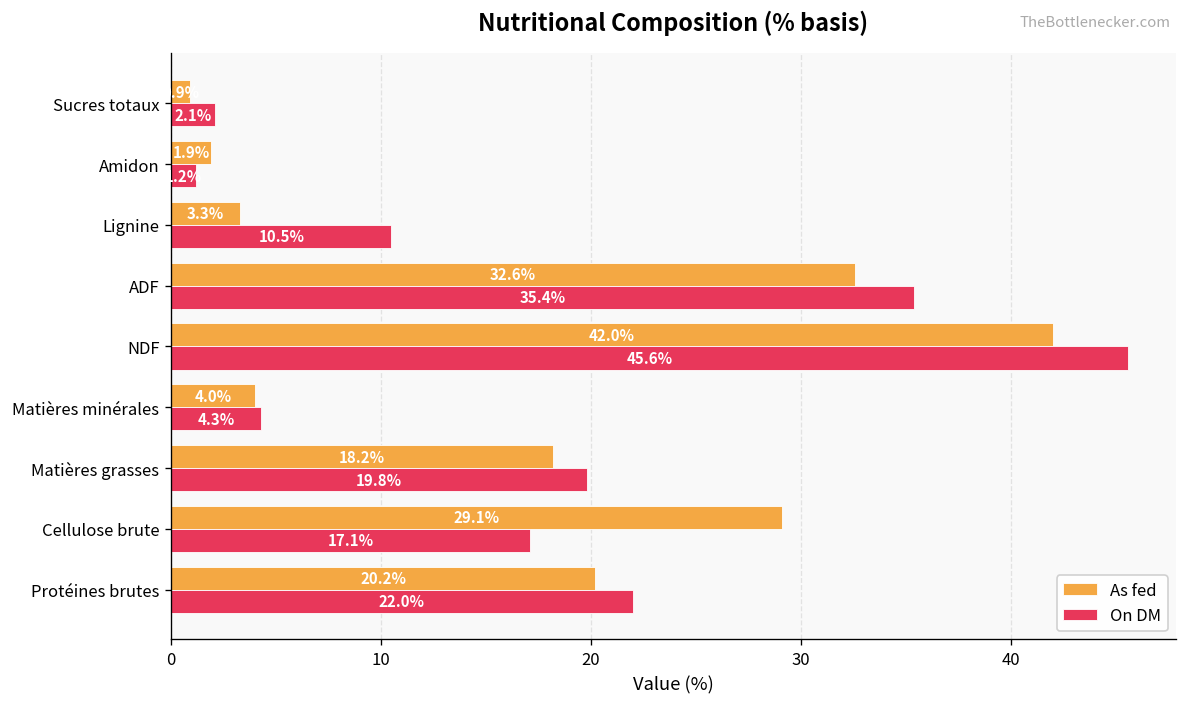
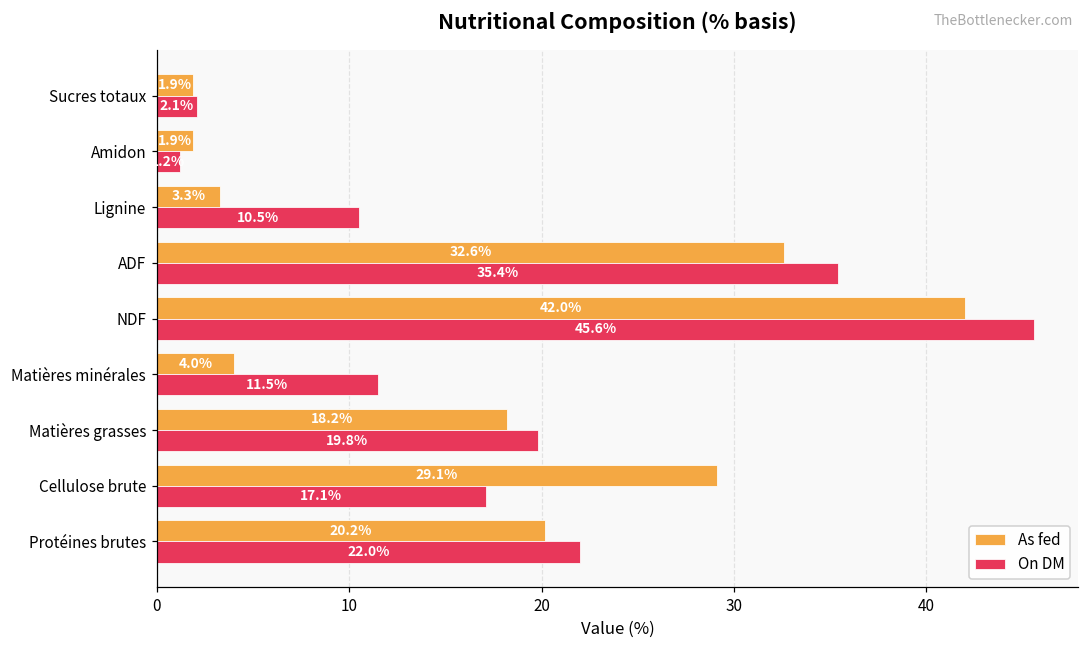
As fed, Sucres totaux: 0.9 -> 1.9
On DM, Matières minérales: 4.3% -> 11.5%
